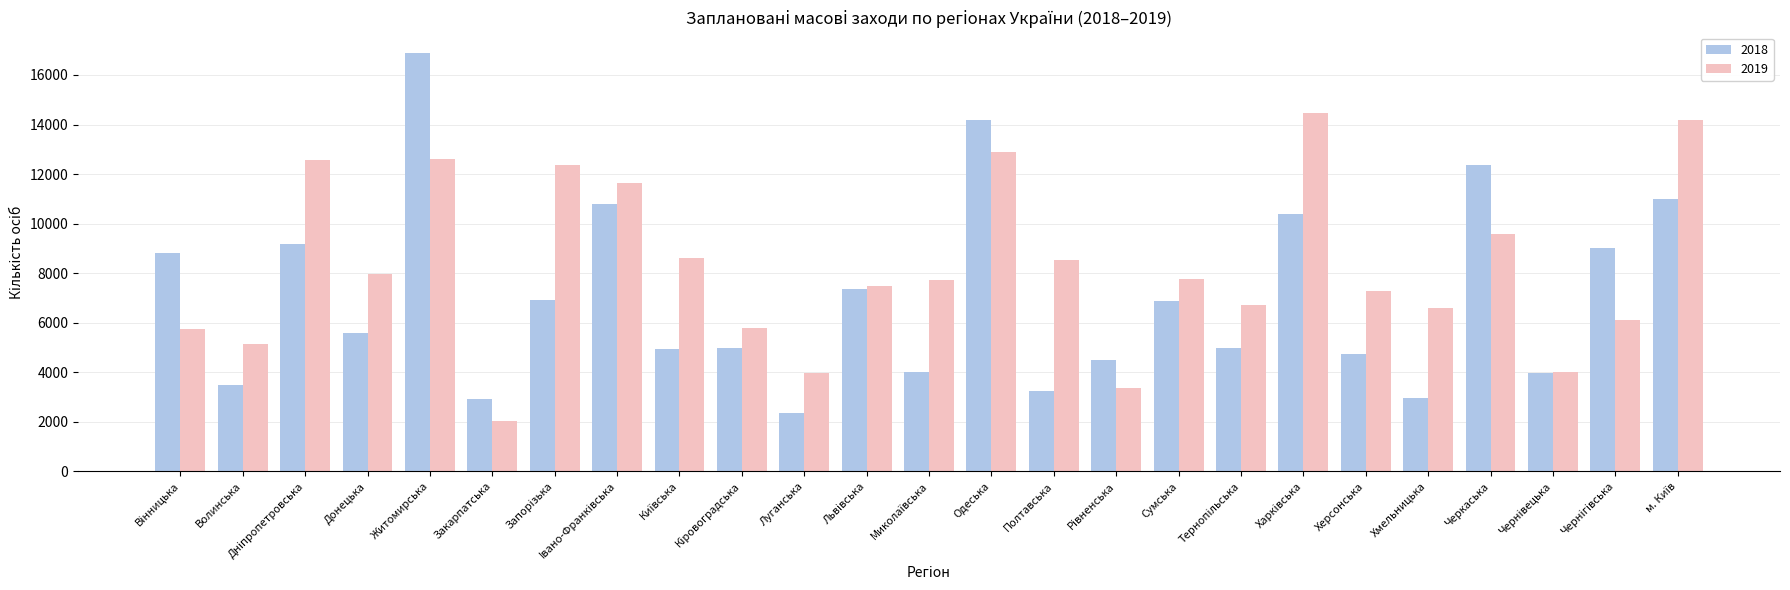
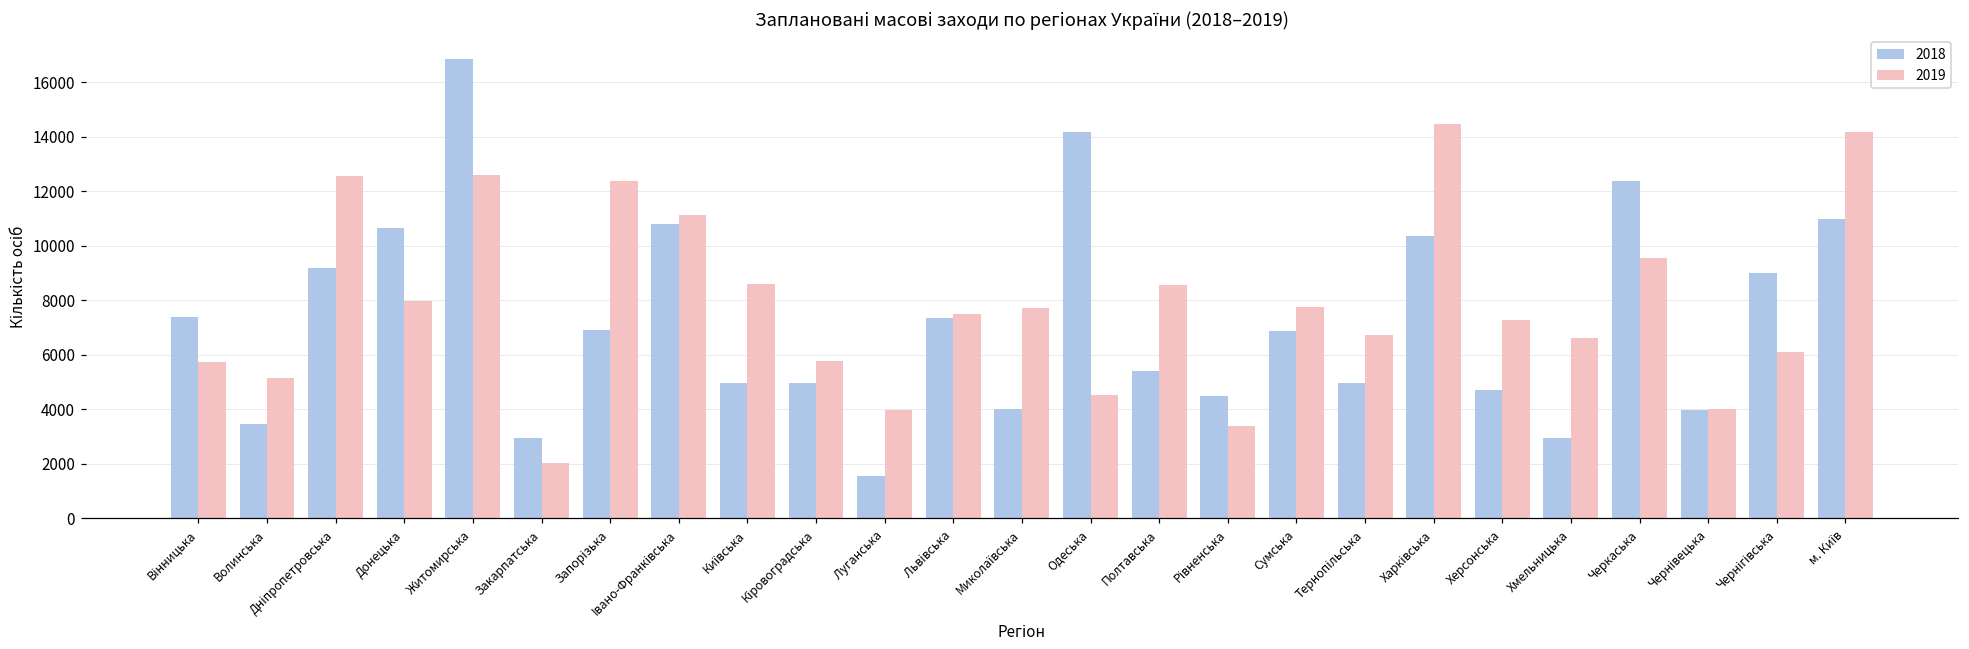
2018, Вінницька: 8800 -> 7400
2018, Донецька: 5600 -> 10700
2019, Івано-Франківська: 11600 -> 11100
2018, Луганська: 2300 -> 1600
2019, Одеська: 12900 -> 4500
2018, Полтавська: 3200 -> 5400
